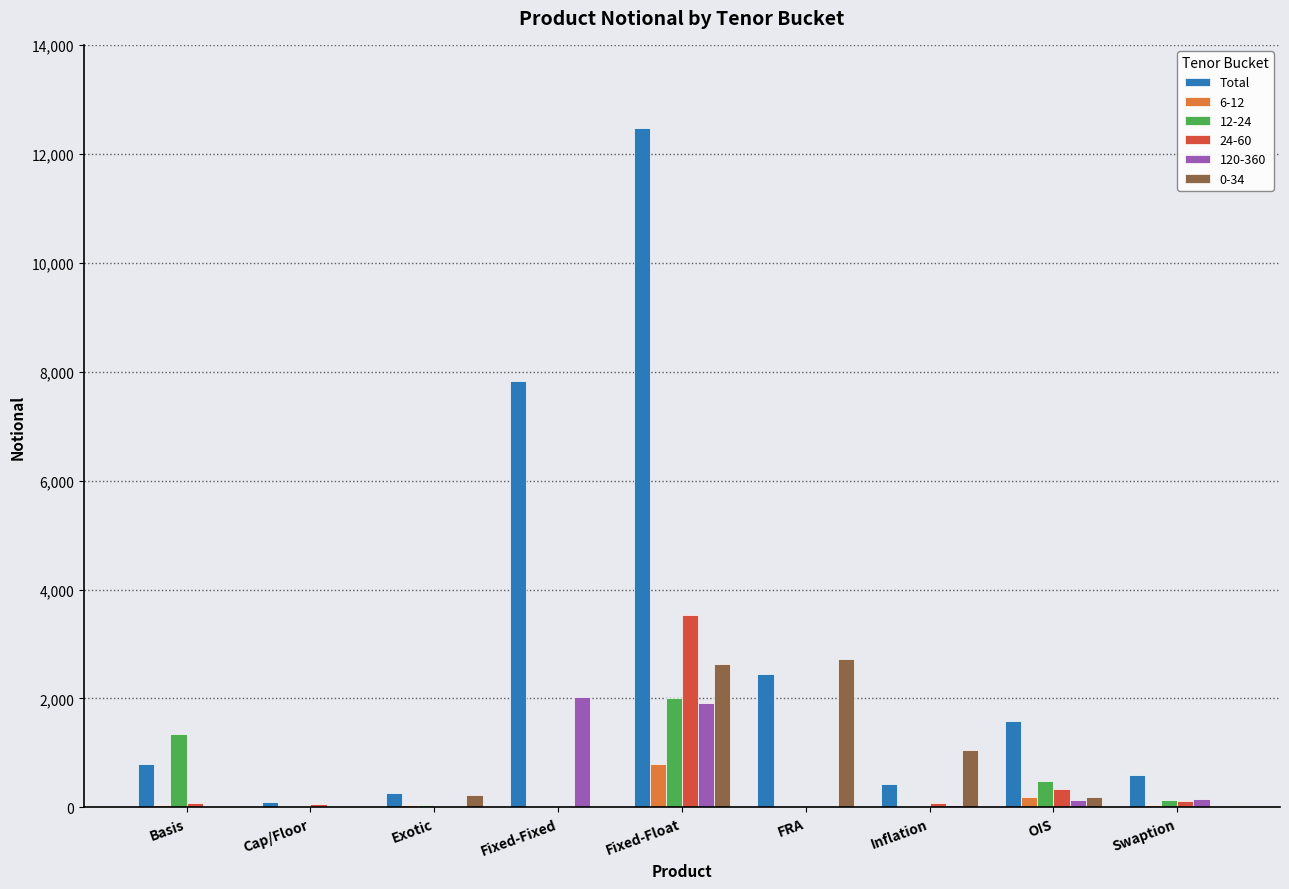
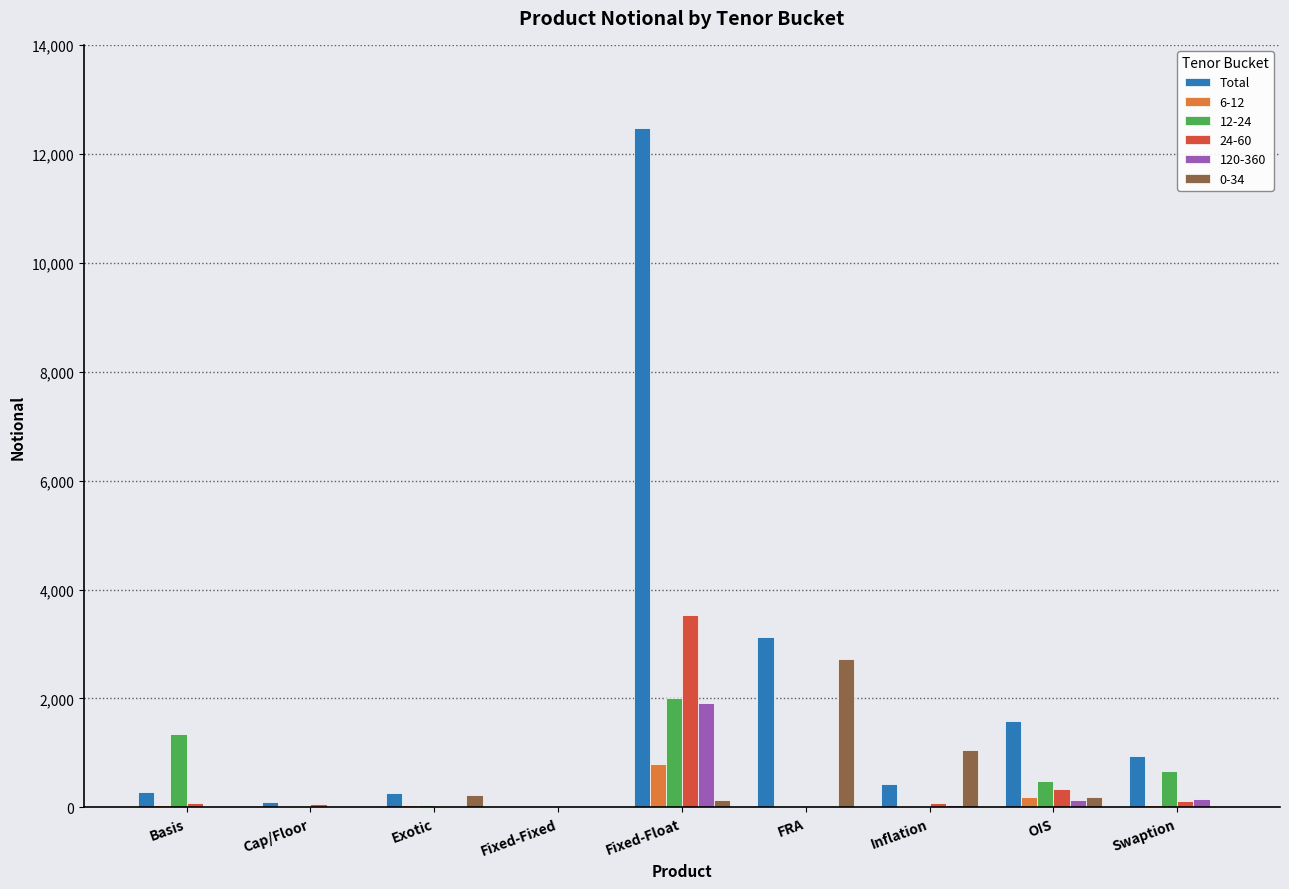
Total, Basis: 800 -> 300
Total, Fixed-Fixed: 7,800 -> 0
120-360, Fixed-Fixed: 2,000 -> 0
0-34, Fixed-Float: 2,600 -> 100
Total, FRA: 2,400 -> 3,100
Total, Swaption: 600 -> 1,000
12-24, Swaption: 100 -> 700
